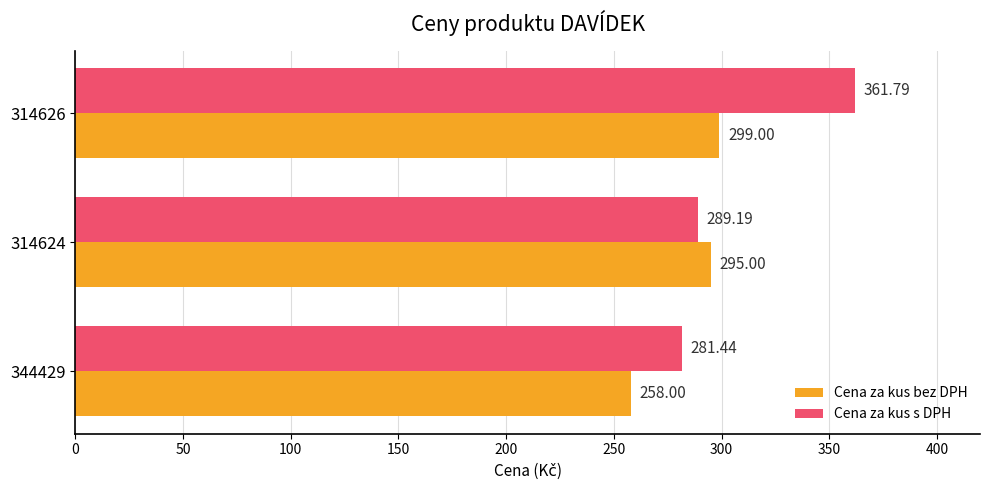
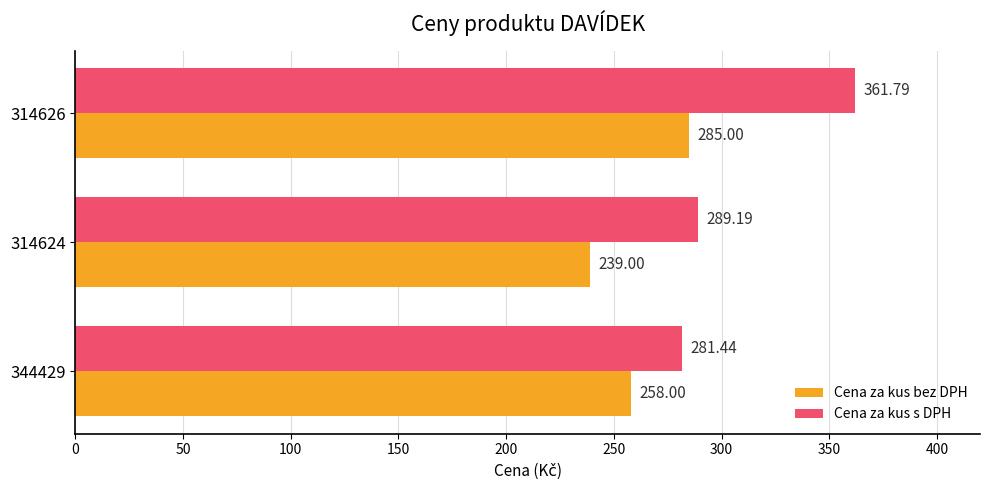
Cena za kus bez DPH, 314626: 299.00 -> 285.00
Cena za kus bez DPH, 314624: 295.00 -> 239.00
